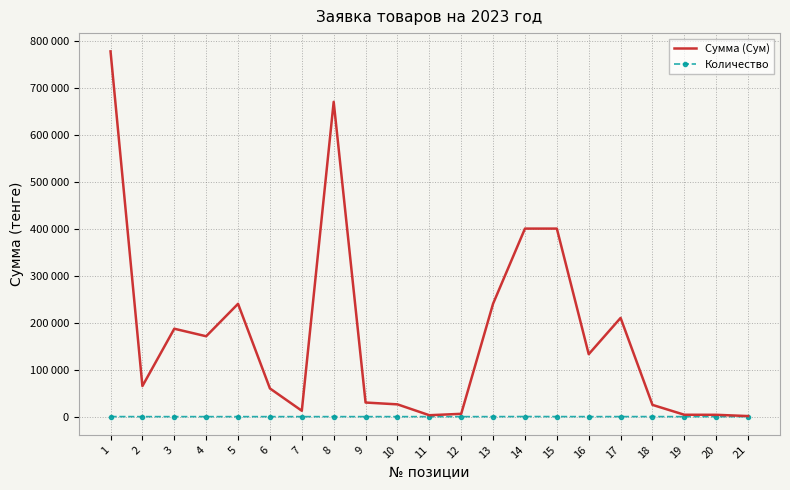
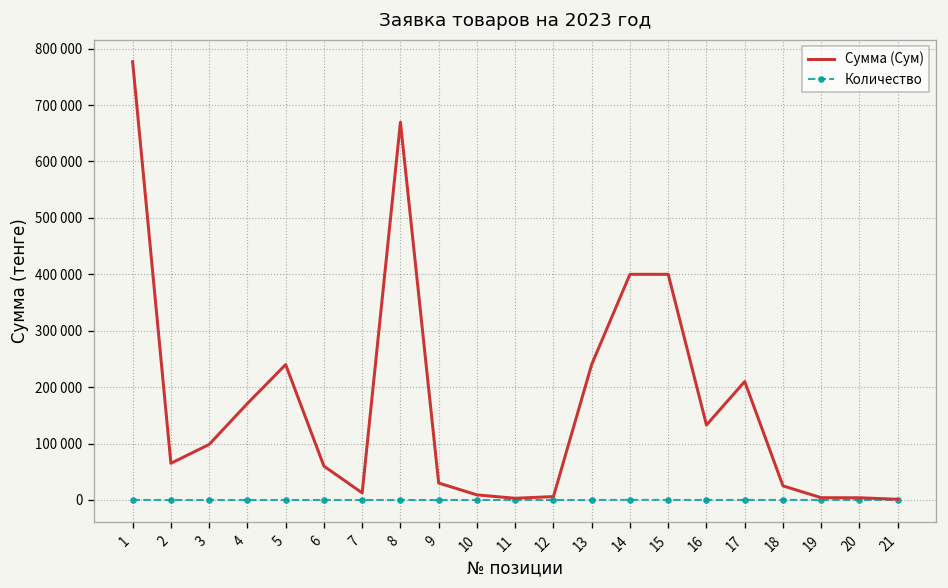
Сумма (Сум), 3: 190000 -> 100000
Сумма (Сум), 10: 30000 -> 10000
